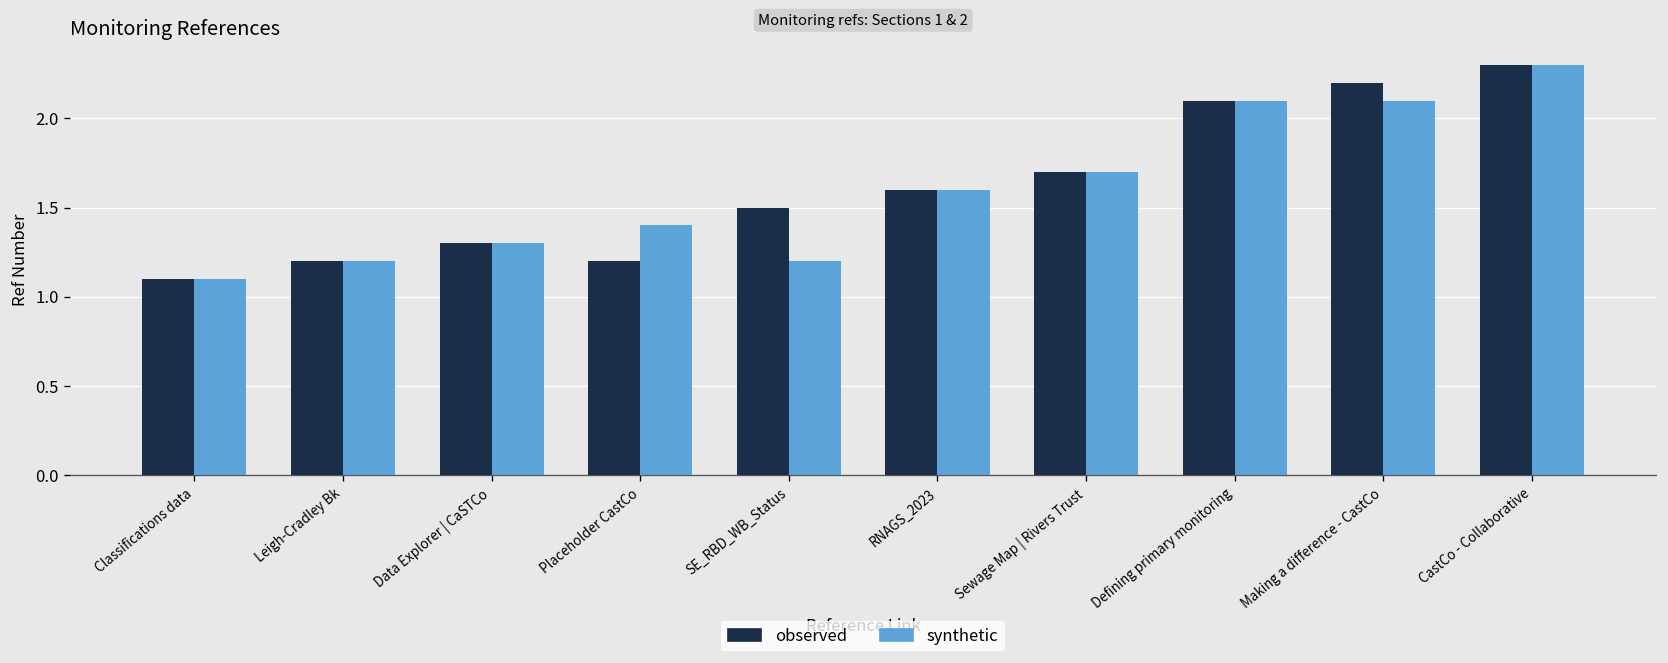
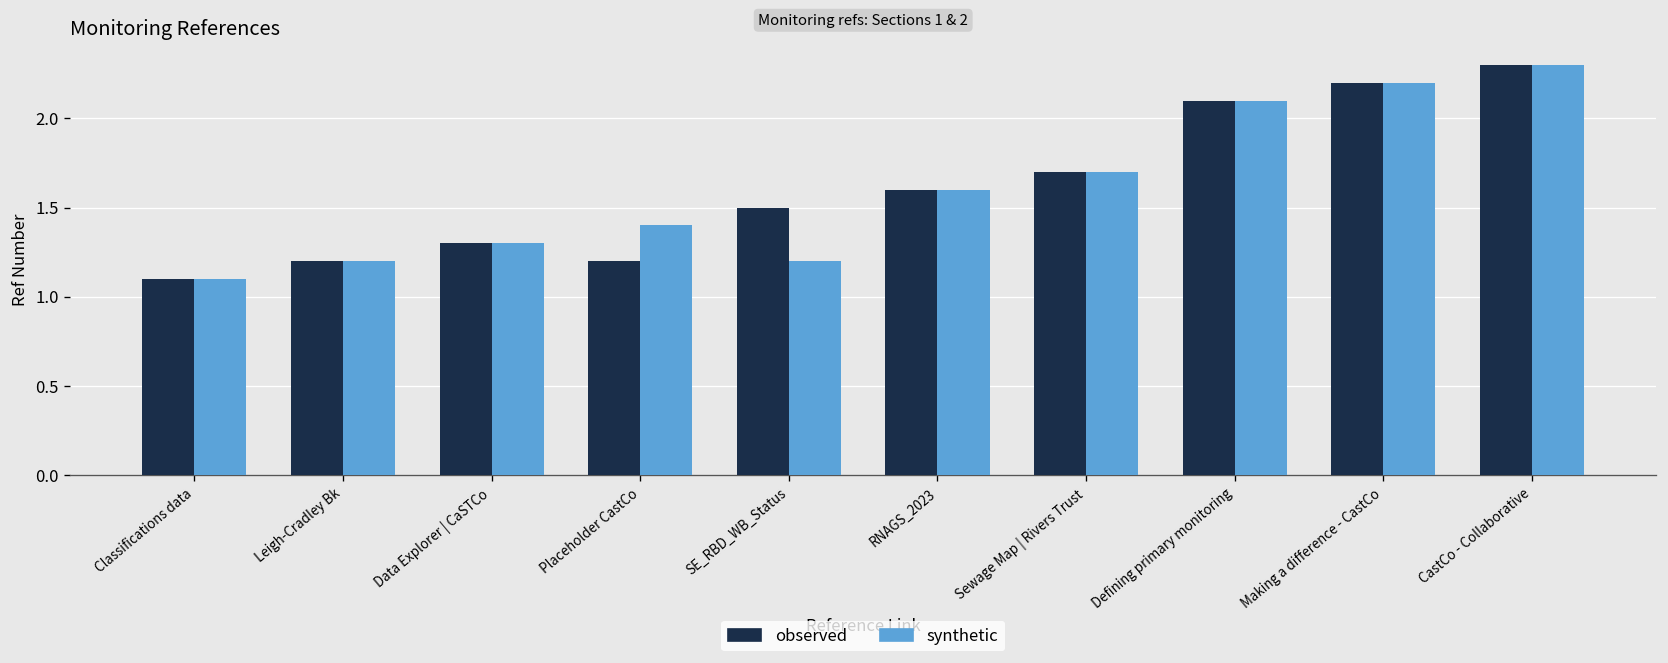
synthetic, Making a difference - CastCo: 2.1 -> 2.2
